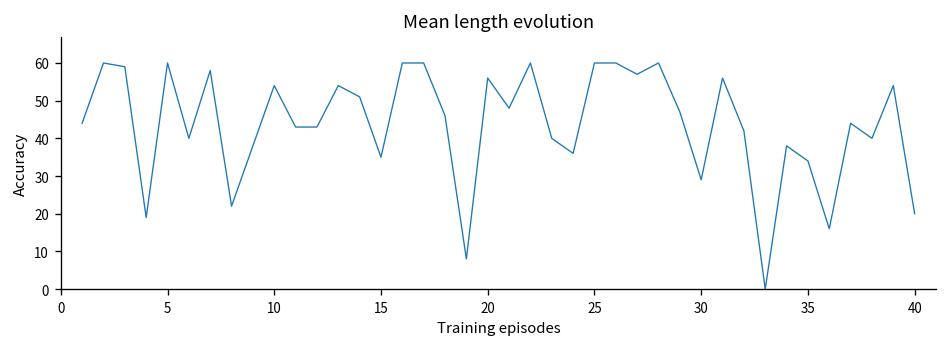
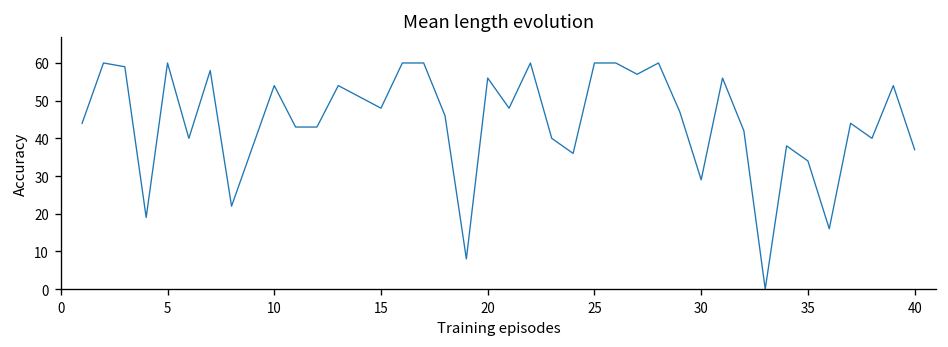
15: 35 -> 48
40: 20 -> 37
